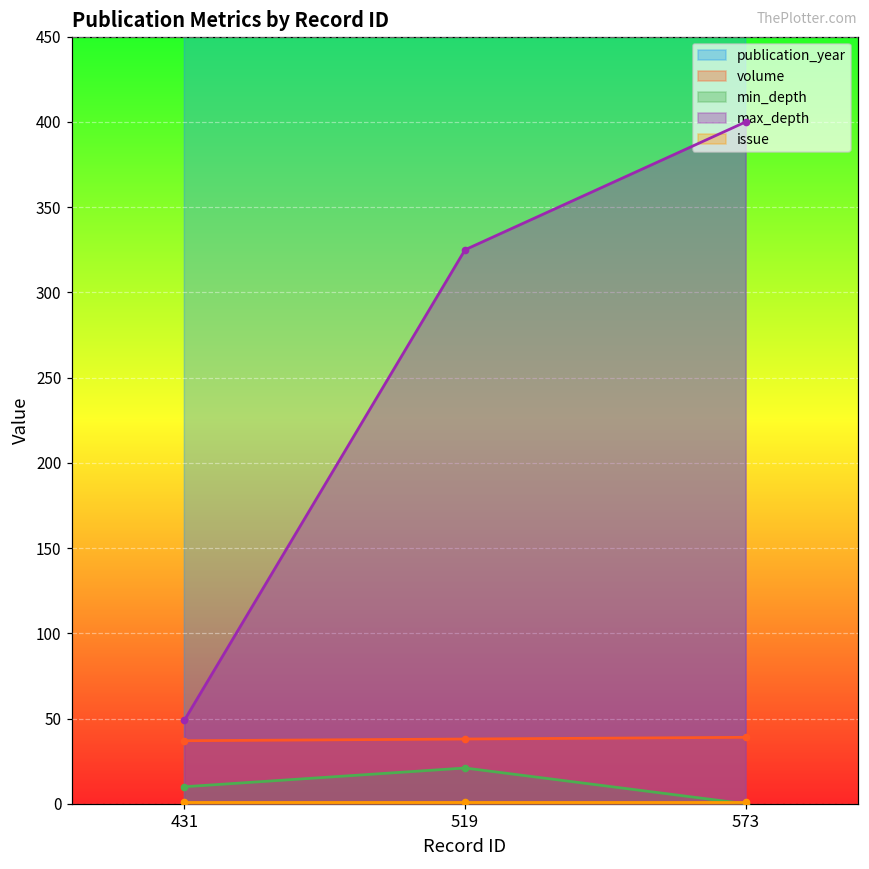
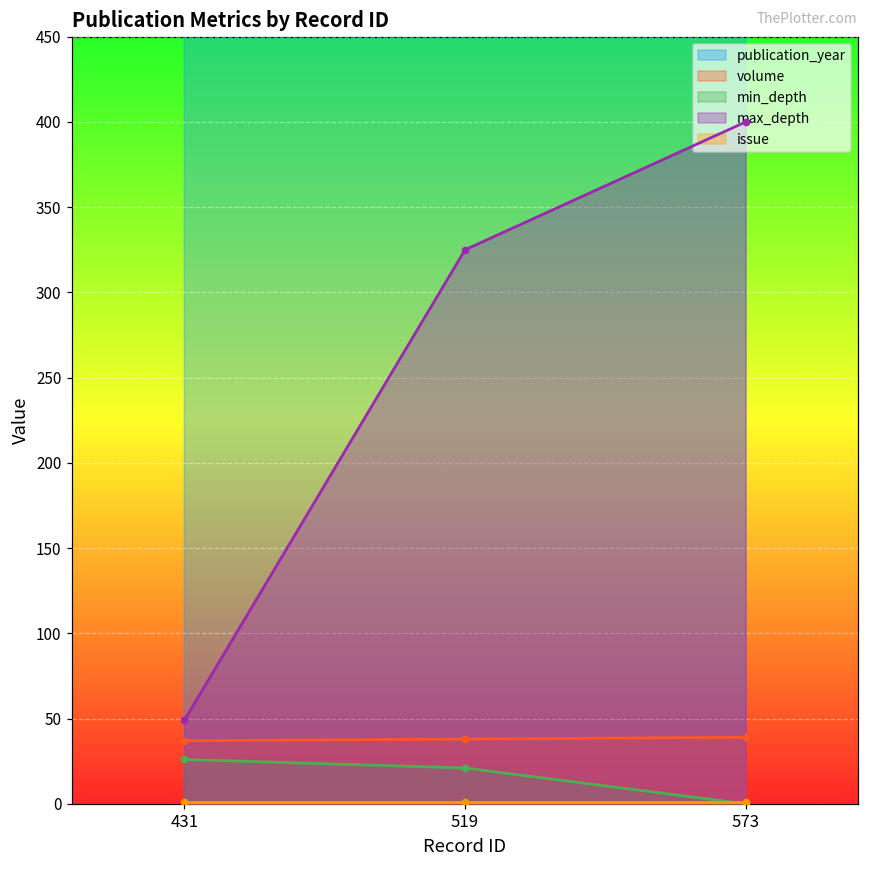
min_depth, 431: 10 -> 26
